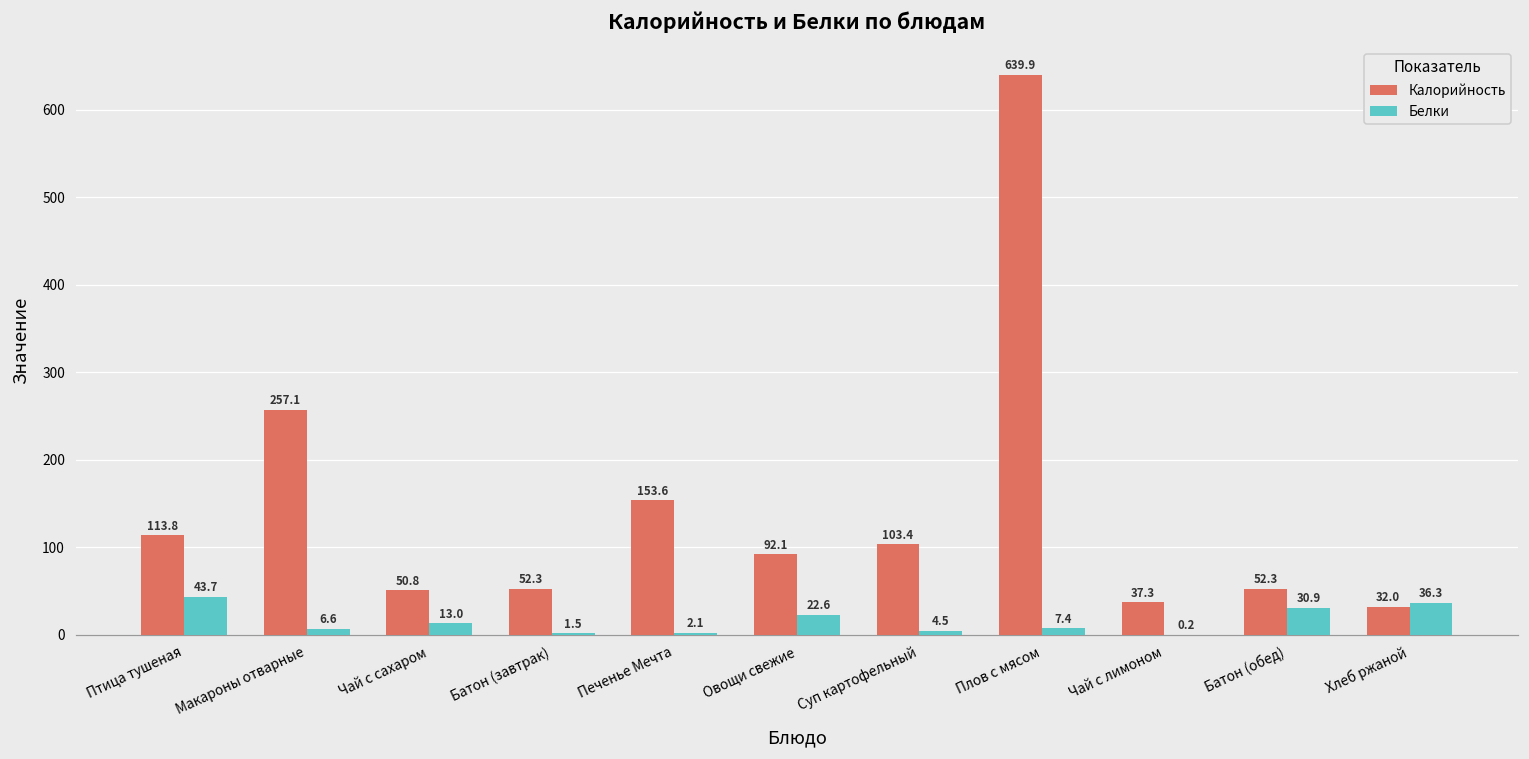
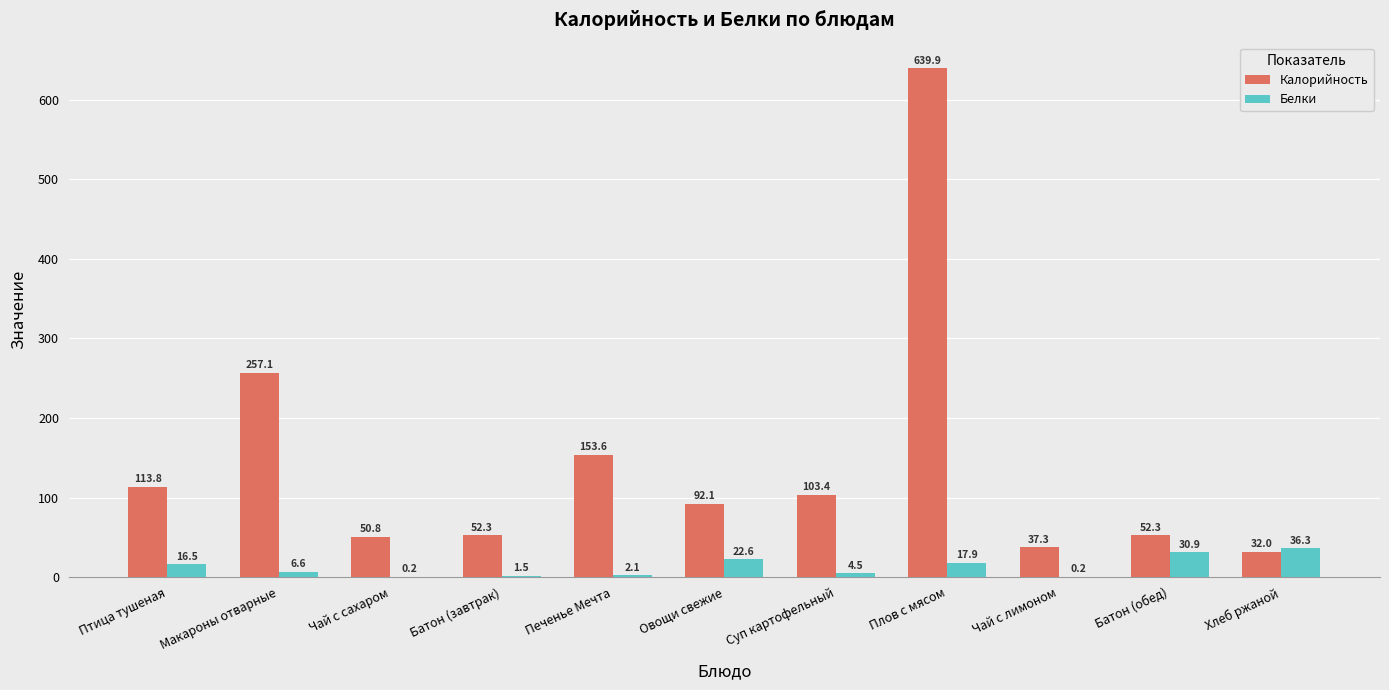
Белки, Птица тушеная: 43.7 -> 16.5
Белки, Чай с сахаром: 13.0 -> 0.2
Белки, Плов с мясом: 7.4 -> 17.9
